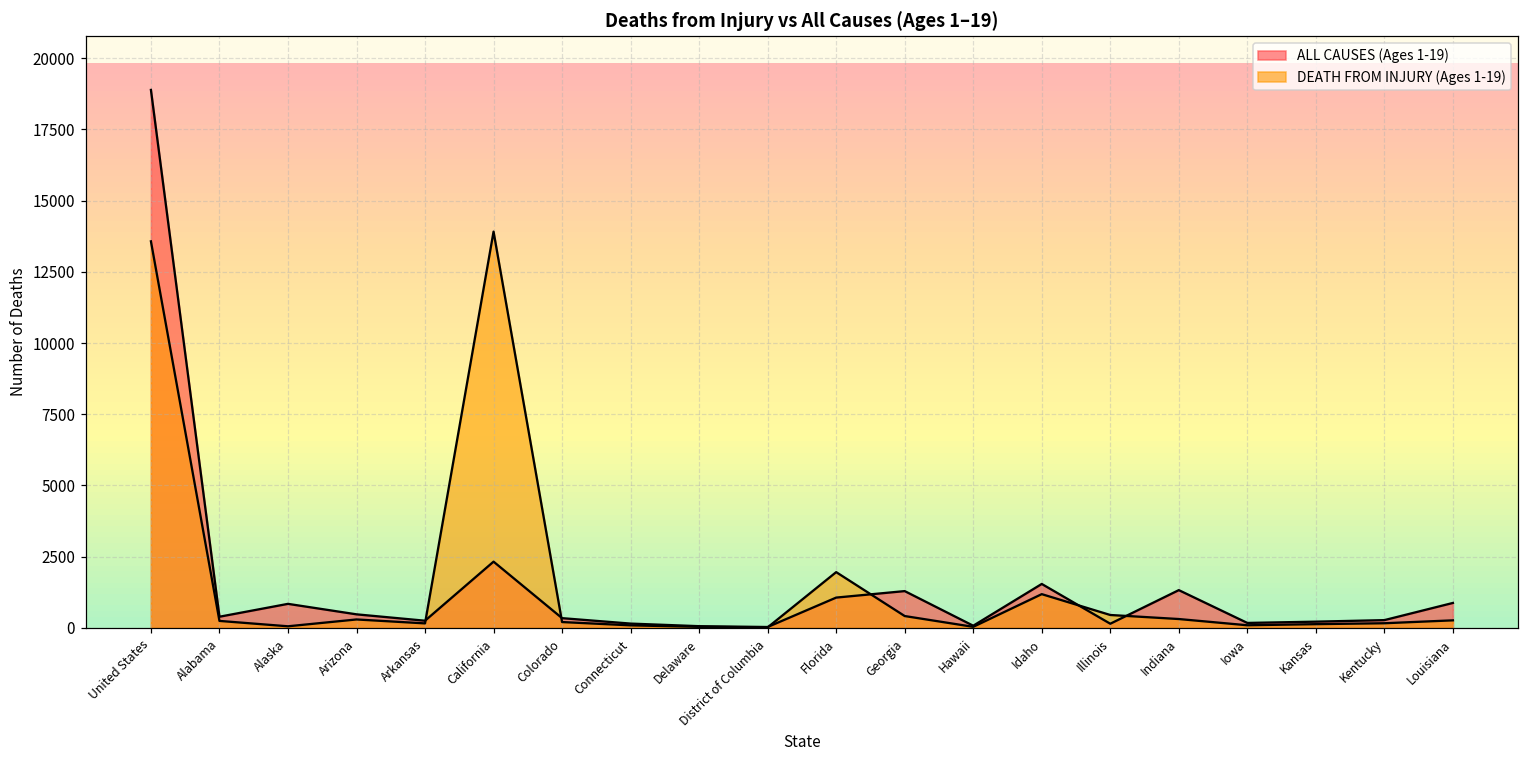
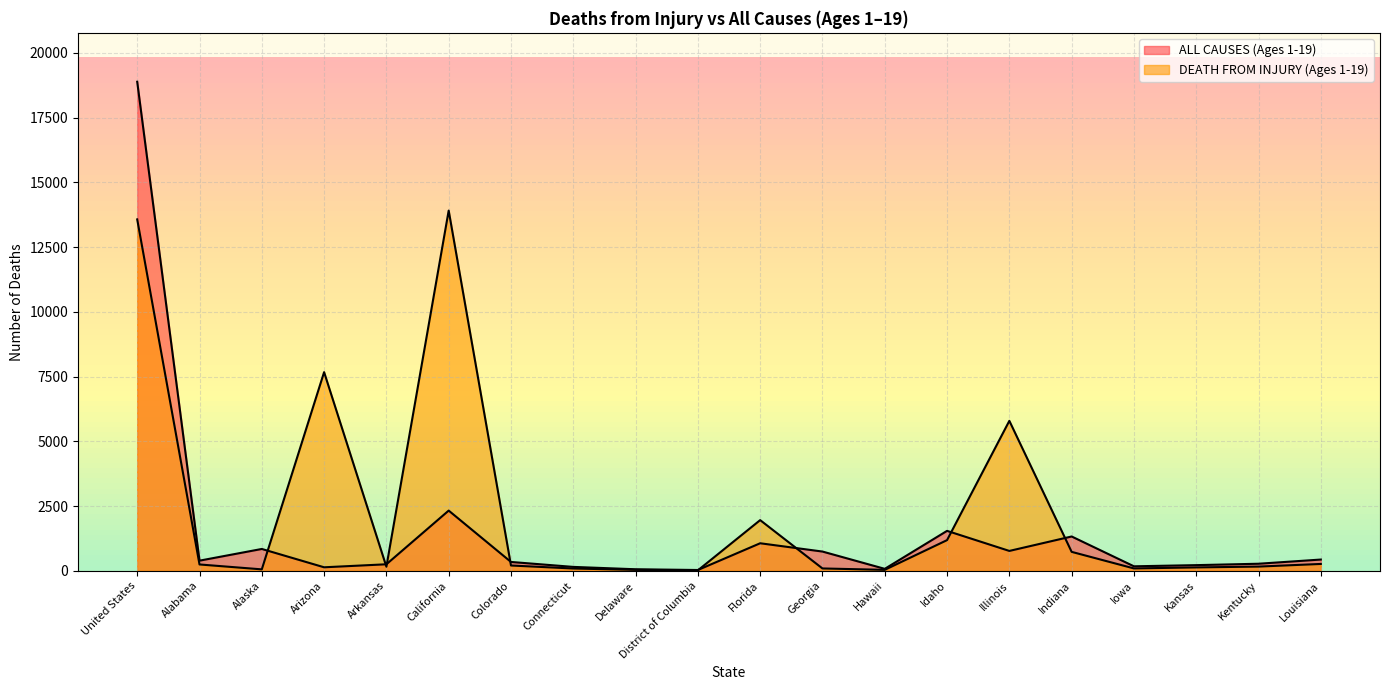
ALL CAUSES (Ages 1-19), Arizona: 500 -> 100
DEATH FROM INJURY (Ages 1-19), Arizona: 300 -> 7700
ALL CAUSES (Ages 1-19), Georgia: 1300 -> 700
DEATH FROM INJURY (Ages 1-19), Georgia: 400 -> 100
ALL CAUSES (Ages 1-19), Illinois: 100 -> 800
DEATH FROM INJURY (Ages 1-19), Illinois: 500 -> 5800
DEATH FROM INJURY (Ages 1-19), Indiana: 300 -> 700
ALL CAUSES (Ages 1-19), Louisiana: 900 -> 400
